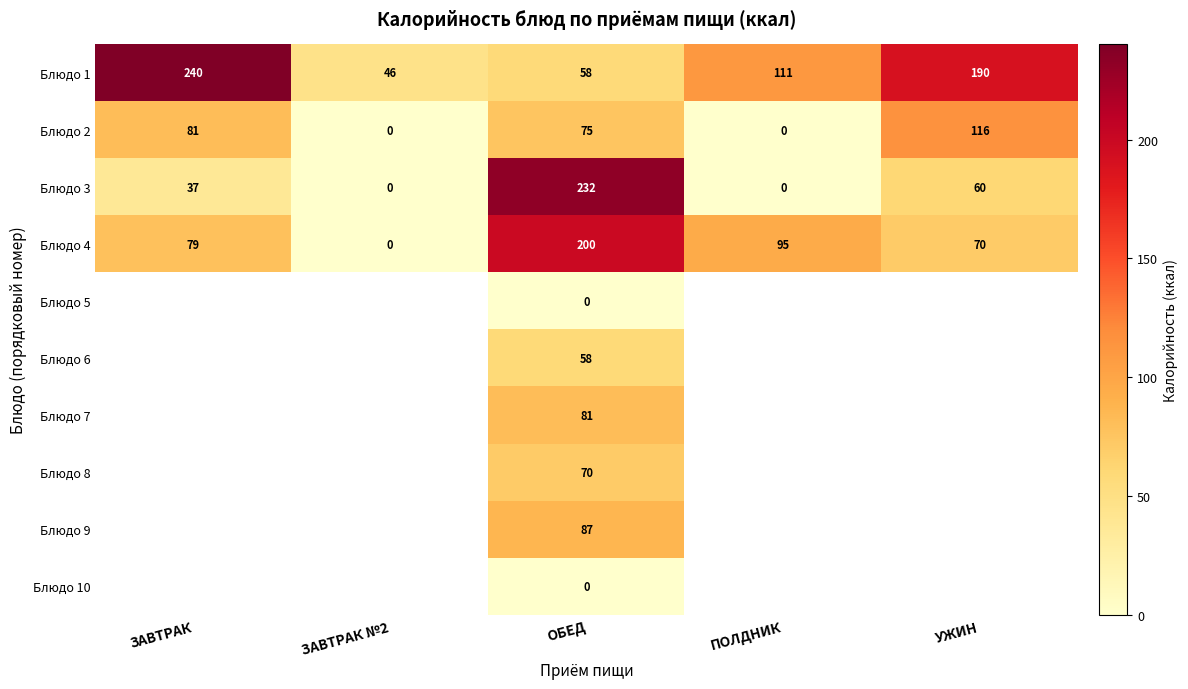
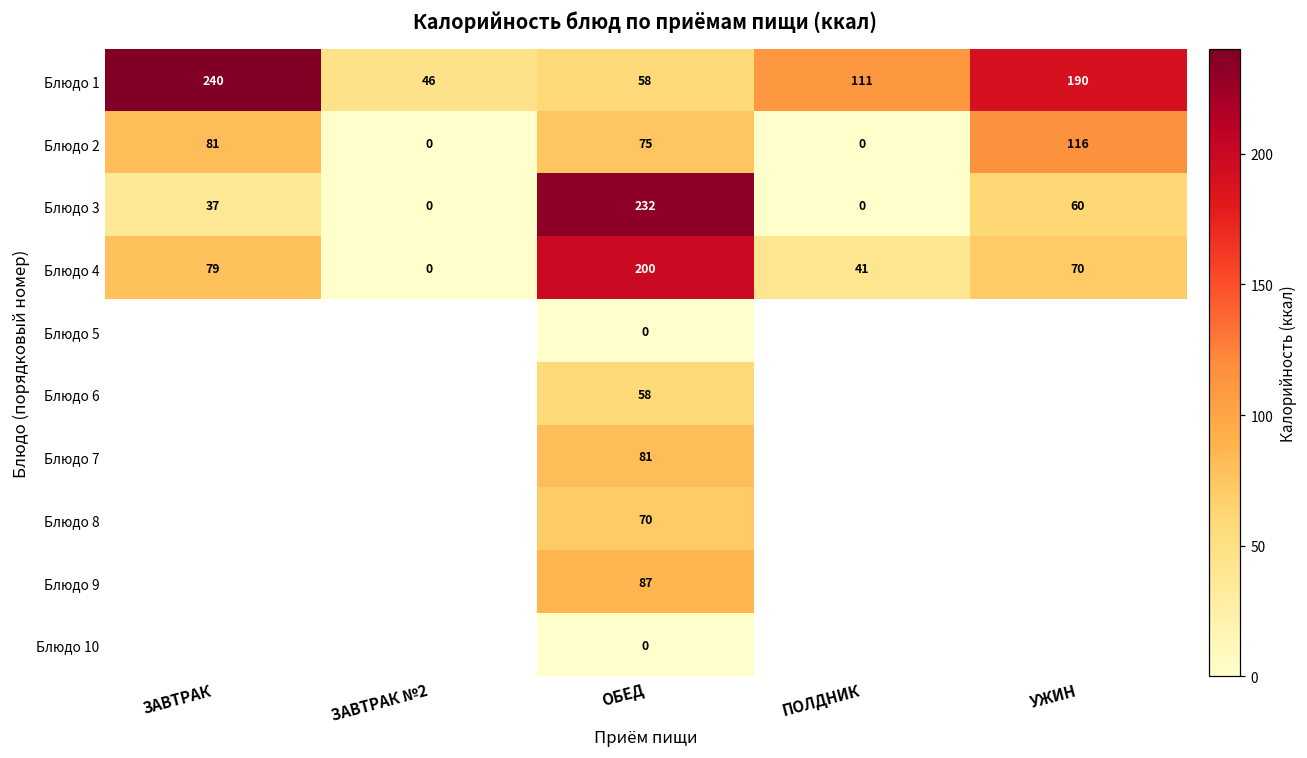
Блюдо 4, ПОЛДНИК: 95 -> 41
